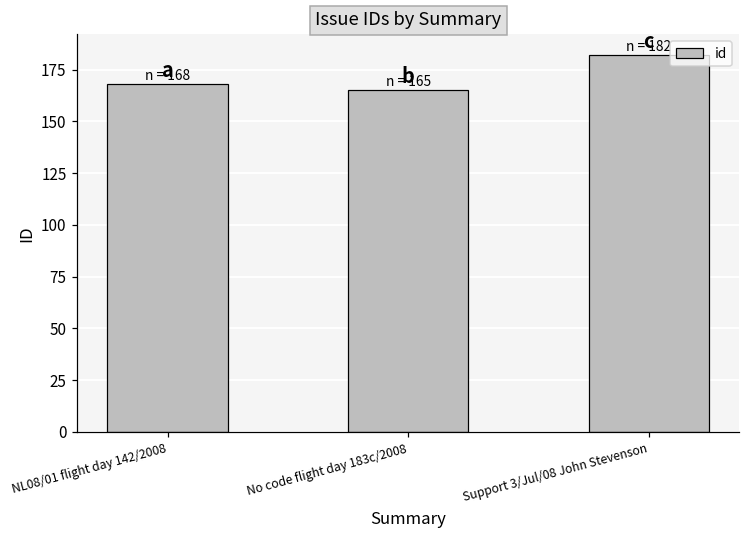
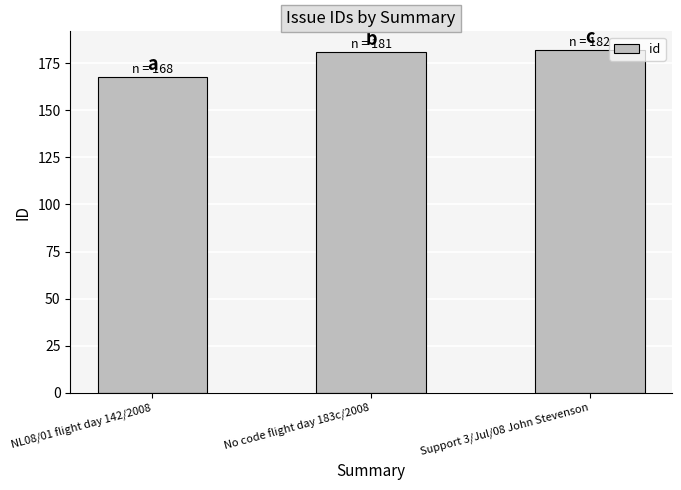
No code flight day 183c/2008: 165 -> 181
